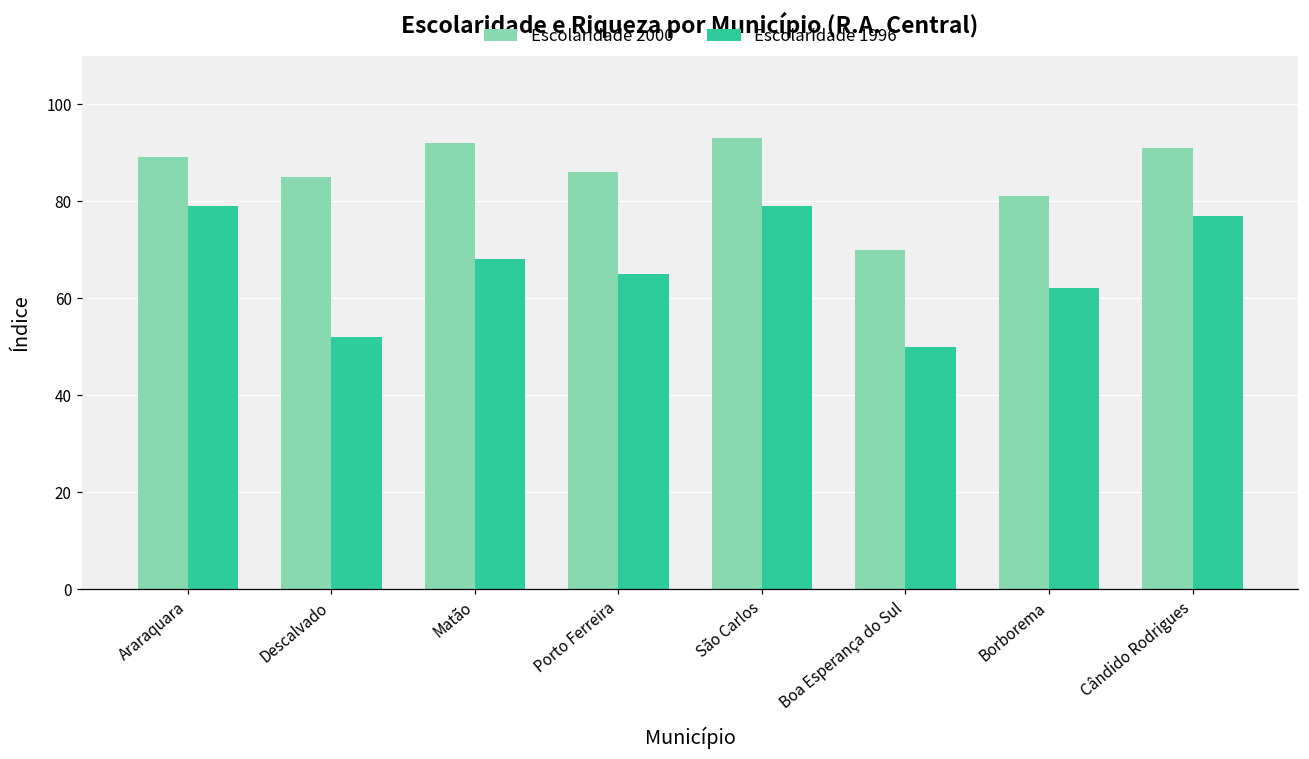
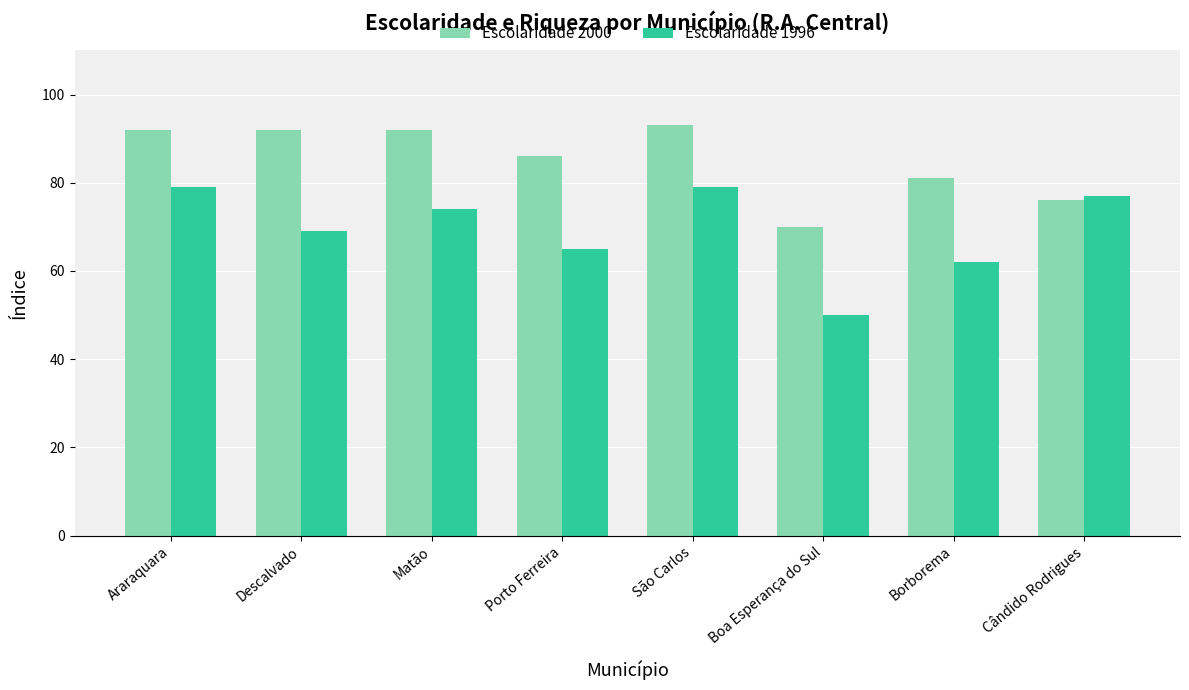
Escolaridade 2000, Araraquara: 89 -> 92
Escolaridade 2000, Descalvado: 85 -> 92
Escolaridade 1996, Descalvado: 52 -> 69
Escolaridade 1996, Matão: 68 -> 74
Escolaridade 2000, Cândido Rodrigues: 91 -> 76
